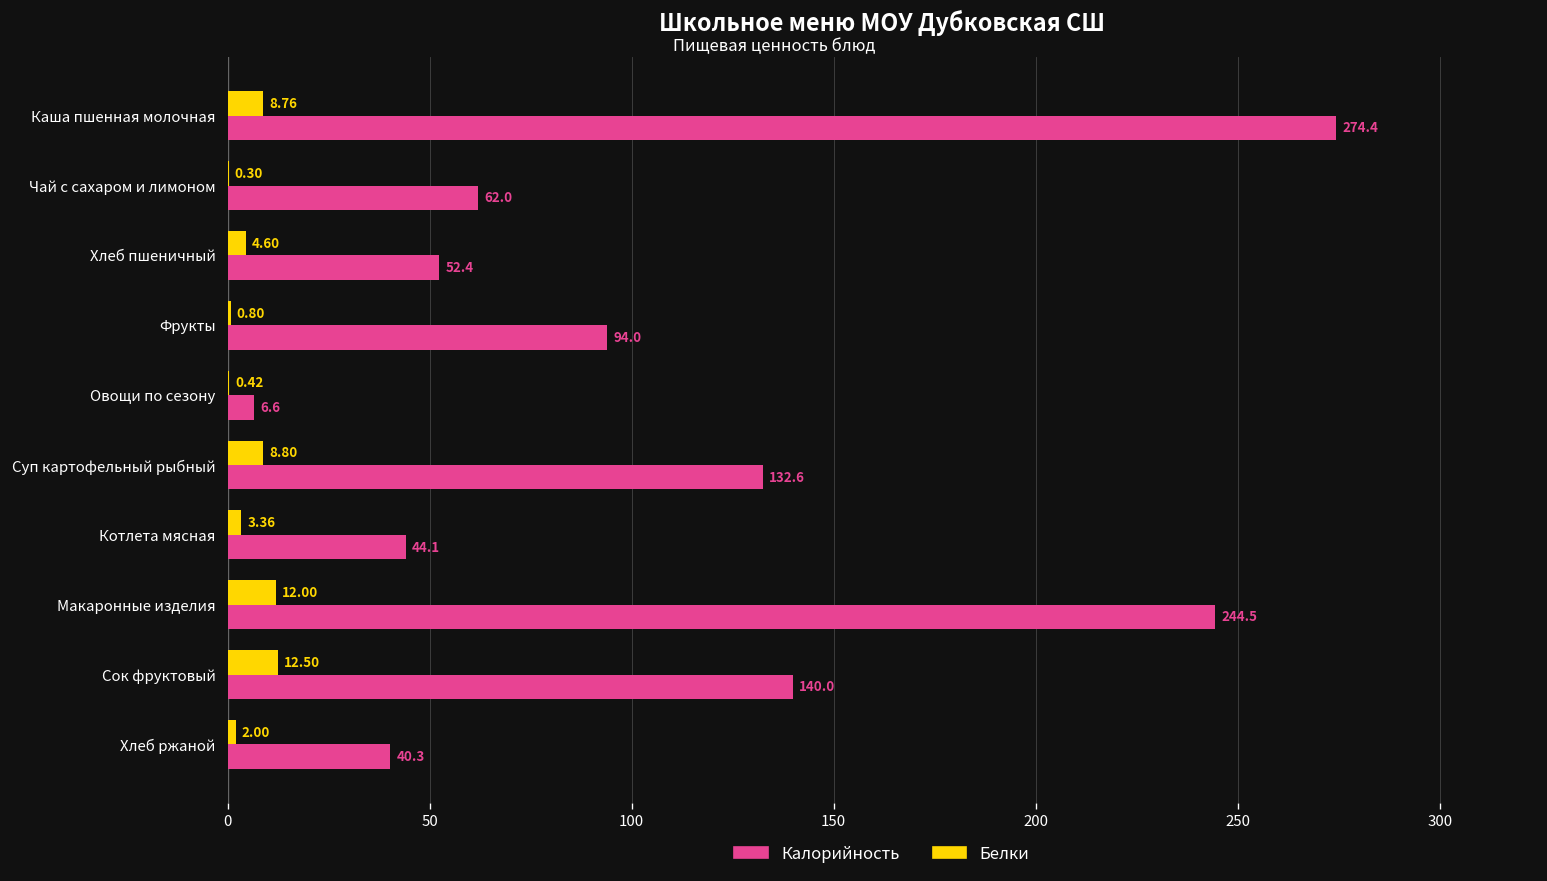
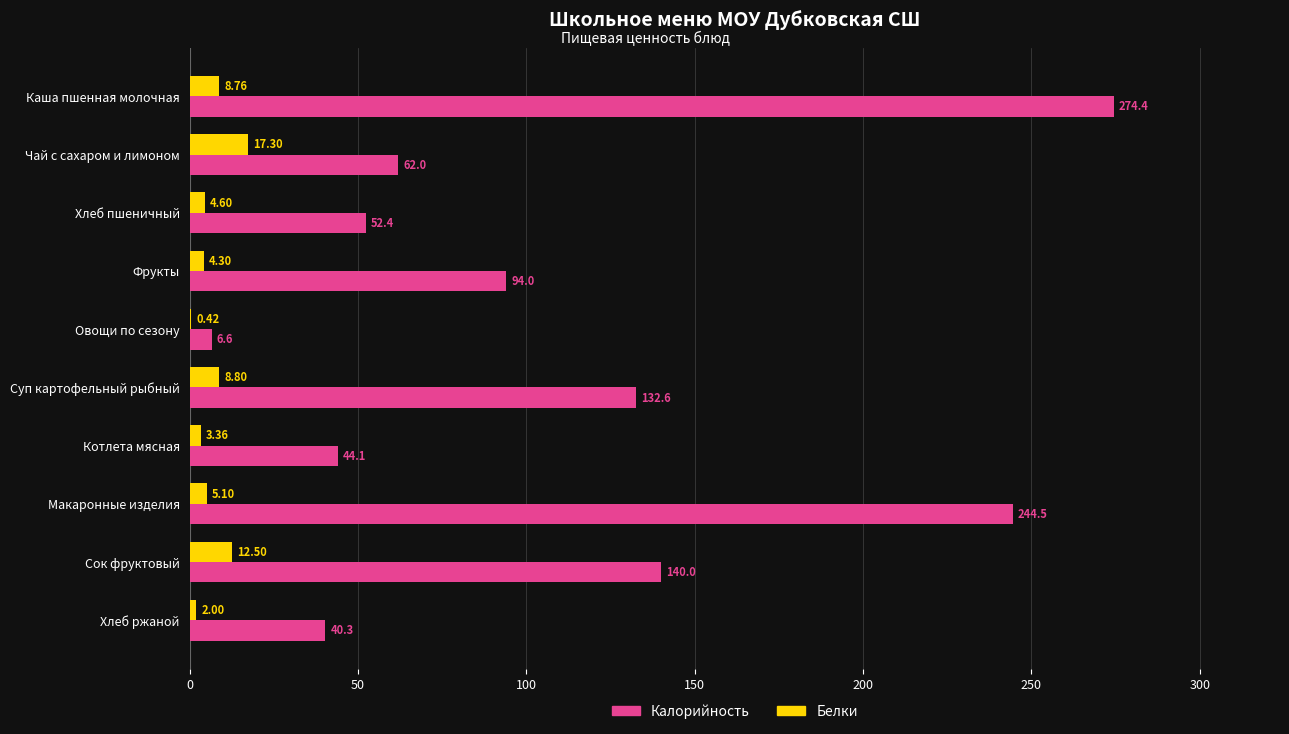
Белки, Чай с сахаром и лимоном: 0.30 -> 17.30
Белки, Фрукты: 0.80 -> 4.30
Белки, Макаронные изделия: 12.00 -> 5.10
